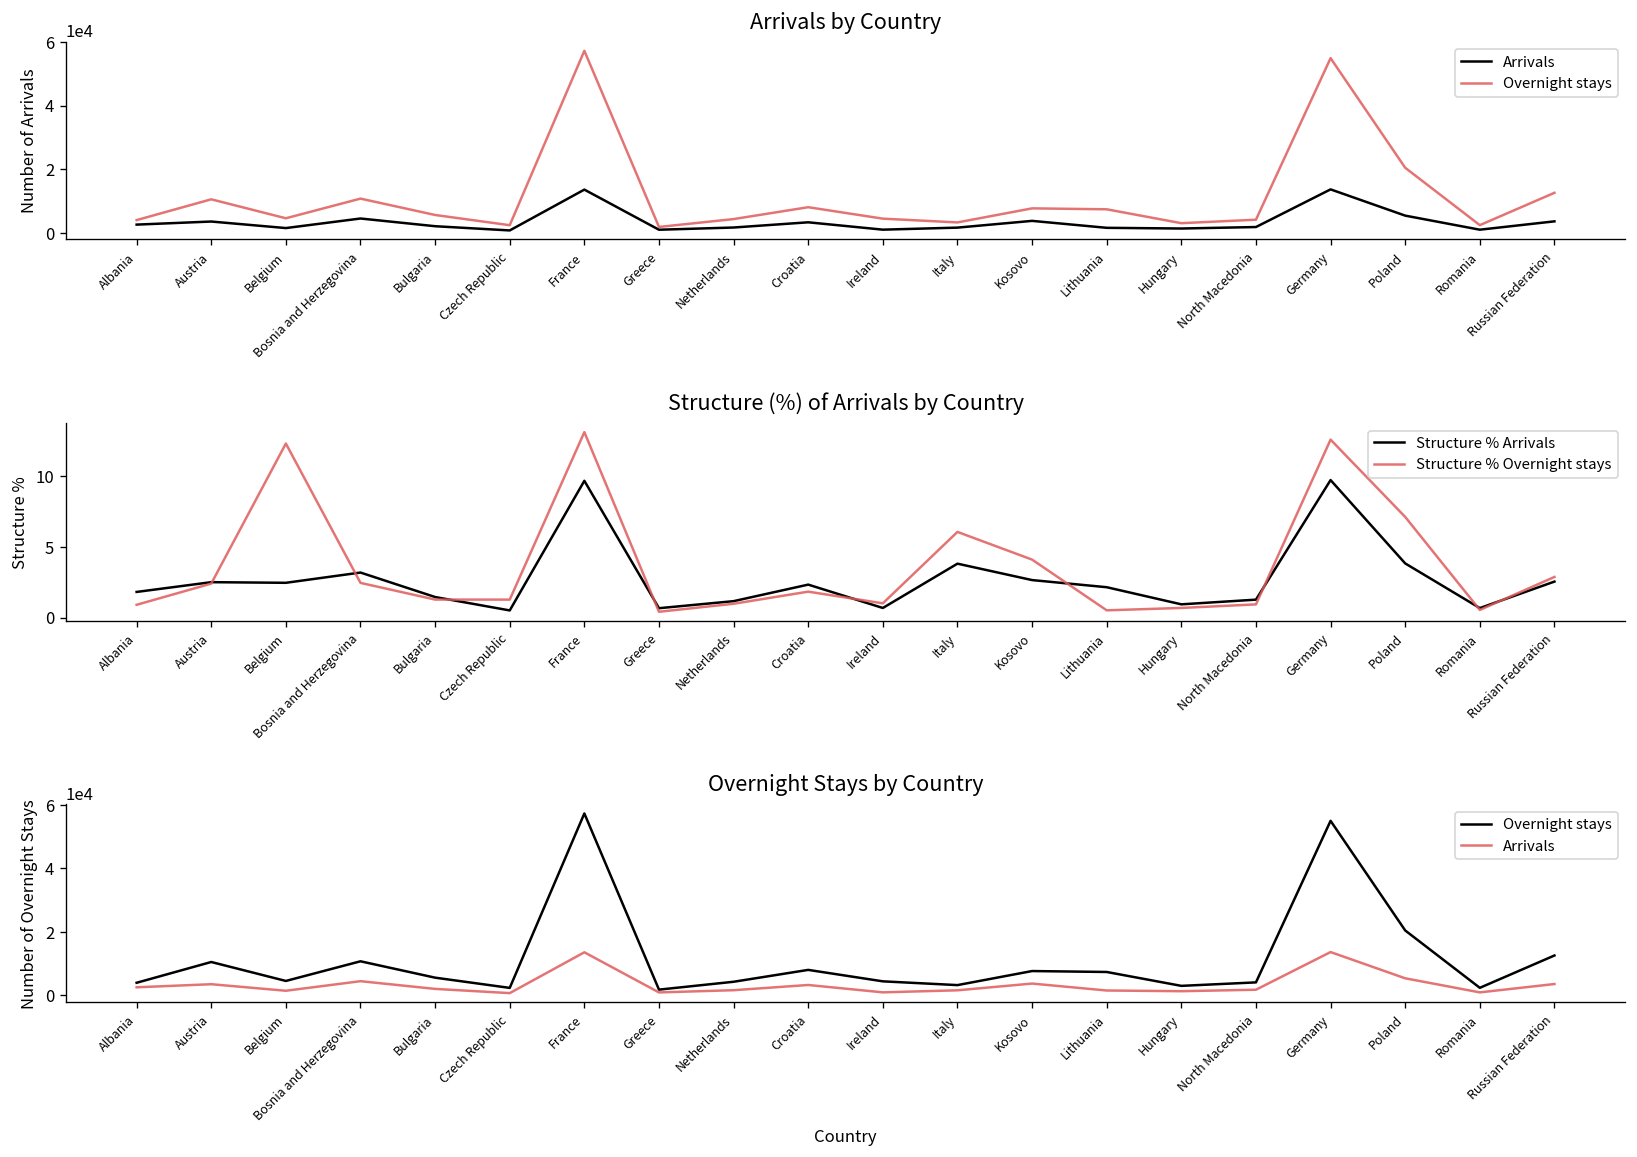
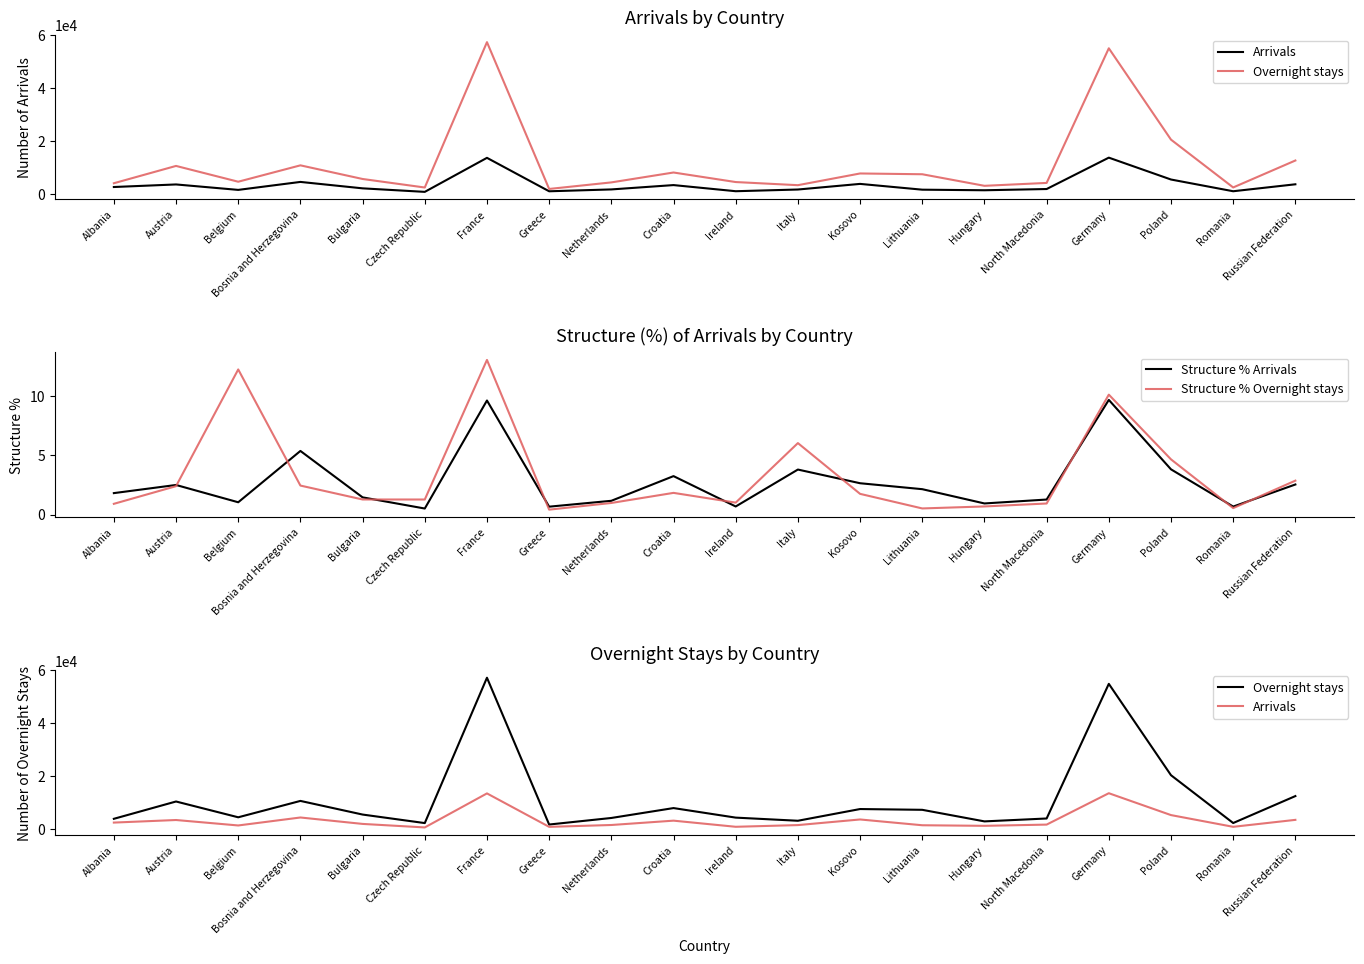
Structure (%) of Arrivals by Country, Structure % Arrivals, Belgium: 2.5 -> 1.0
Structure (%) of Arrivals by Country, Structure % Arrivals, Bosnia and Herzegovina: 3.2 -> 5.4
Structure (%) of Arrivals by Country, Structure % Arrivals, Croatia: 2.3 -> 3.3
Structure (%) of Arrivals by Country, Structure % Overnight stays, Kosovo: 4.1 -> 1.8
Structure (%) of Arrivals by Country, Structure % Overnight stays, Germany: 12.6 -> 10.2
Structure (%) of Arrivals by Country, Structure % Overnight stays, Poland: 7.1 -> 4.7
